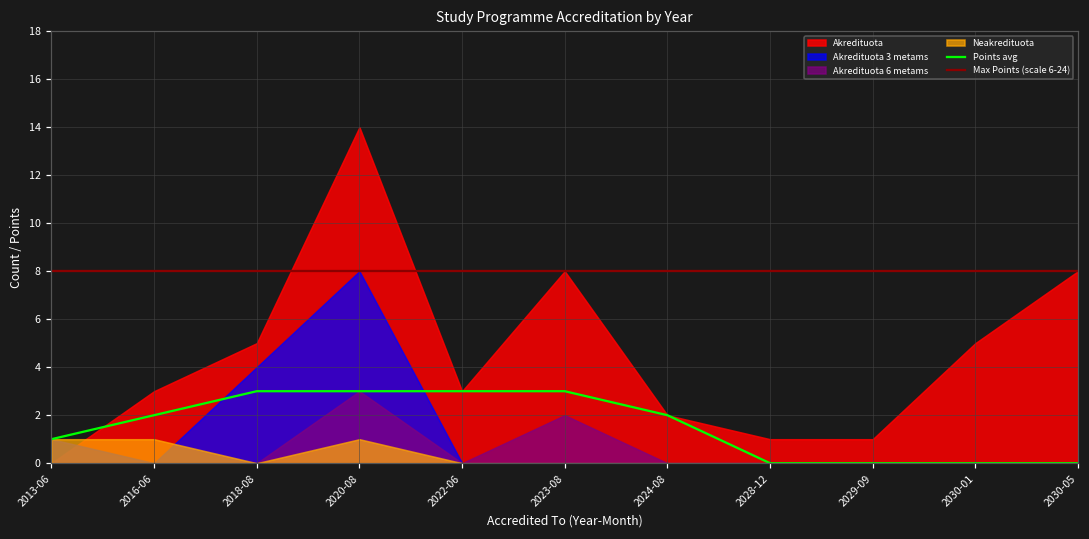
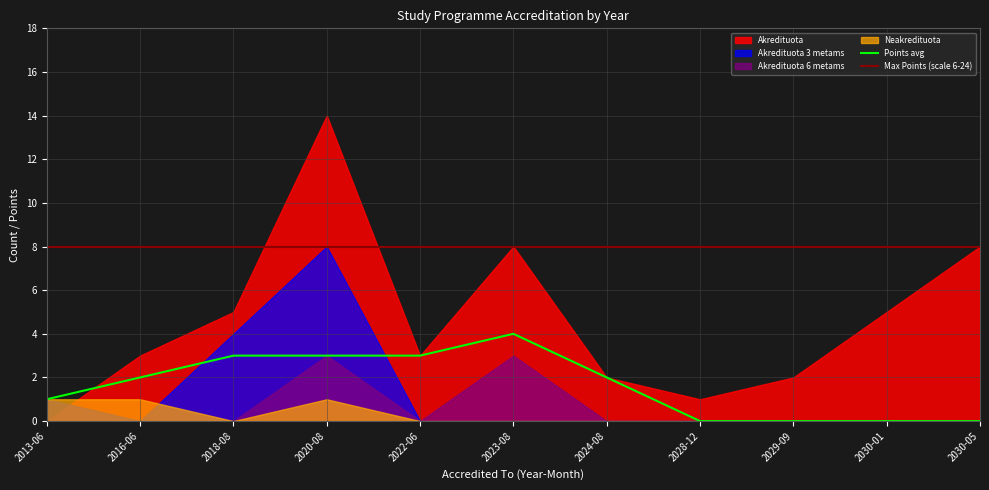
Points avg, 2023-08: 3 -> 4
Akredituota 6 metams, 2023-08: 2 -> 3
Akredituota, 2029-09: 1 -> 2
